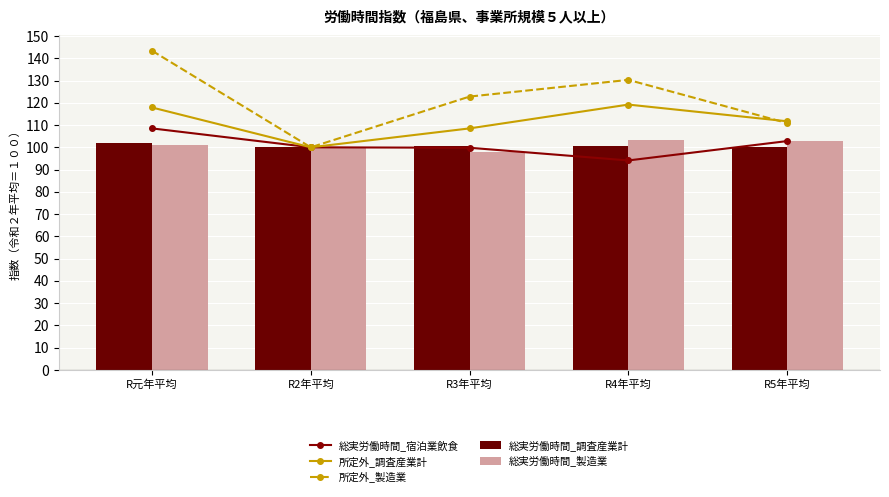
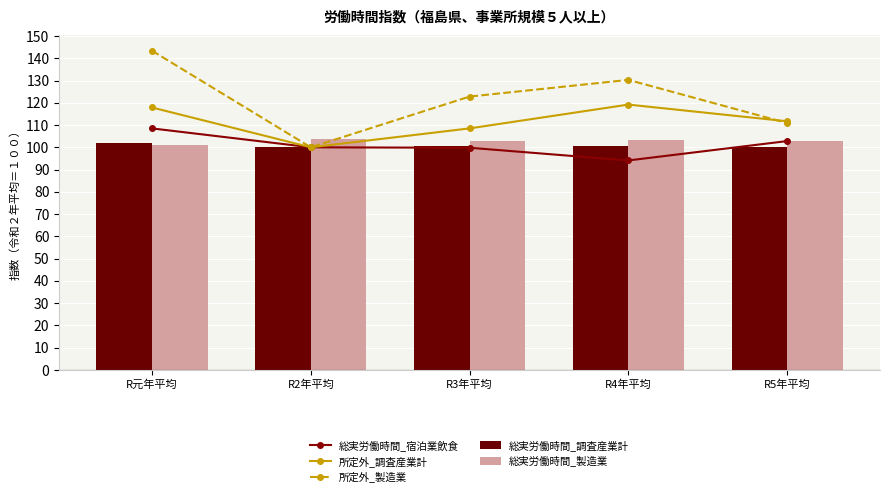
総実労働時間_製造業, R2年平均: 100 -> 104
総実労働時間_製造業, R3年平均: 98 -> 103
